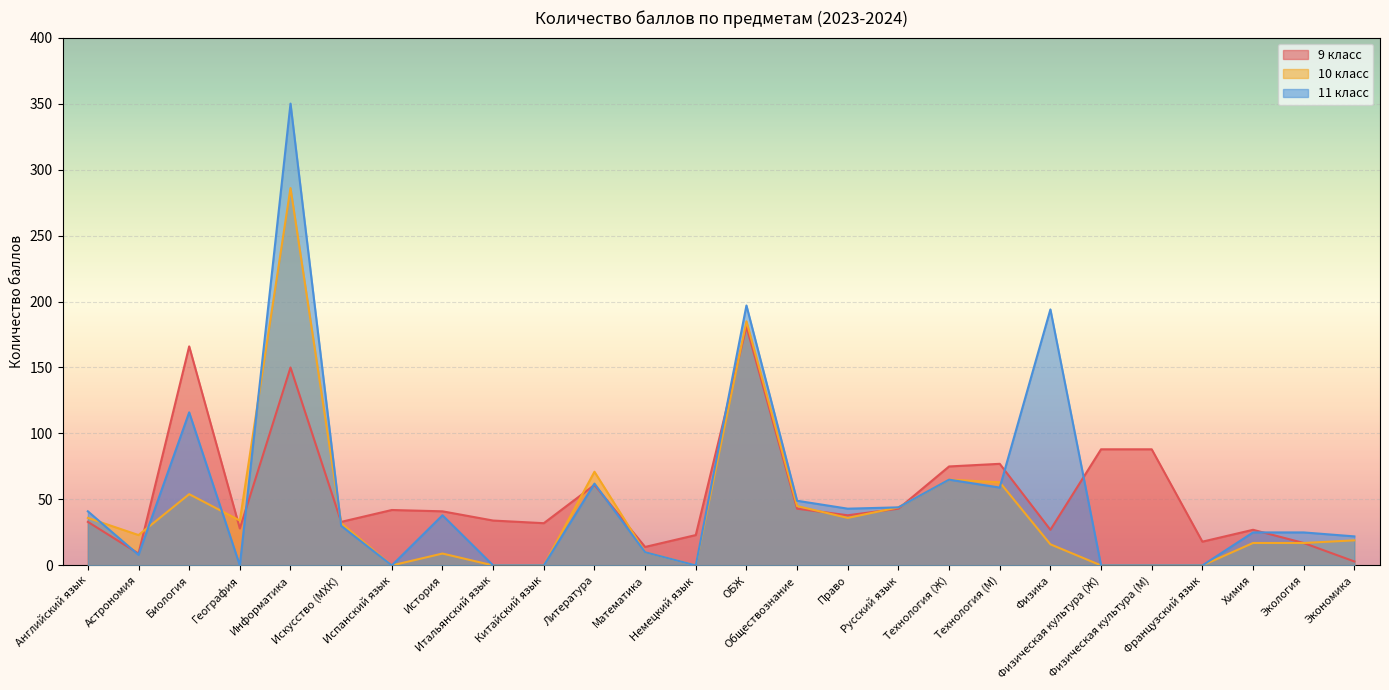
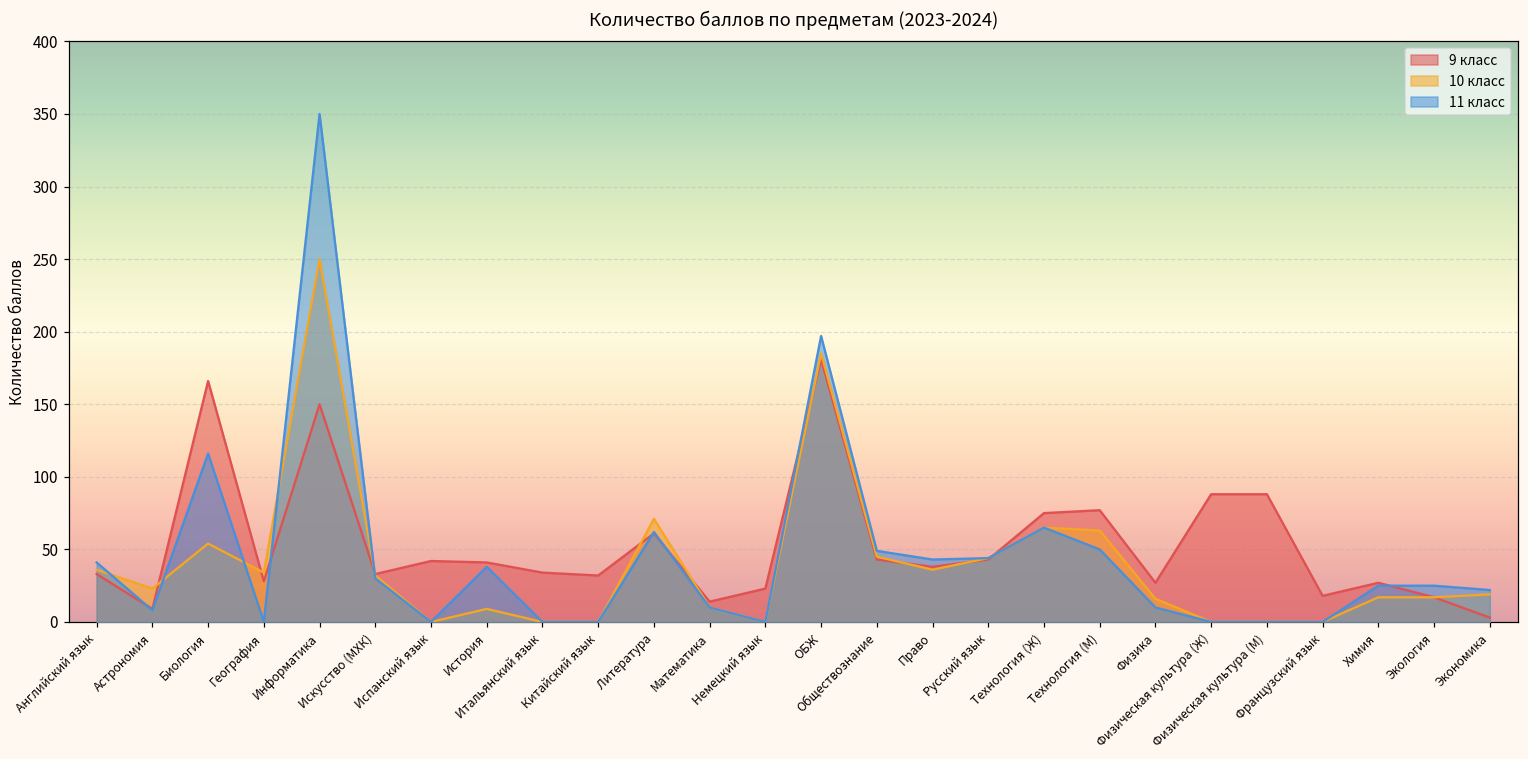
10 класс, Информатика: 286 -> 250
11 класс, Технология (М): 59 -> 50
11 класс, Физика: 194 -> 10
